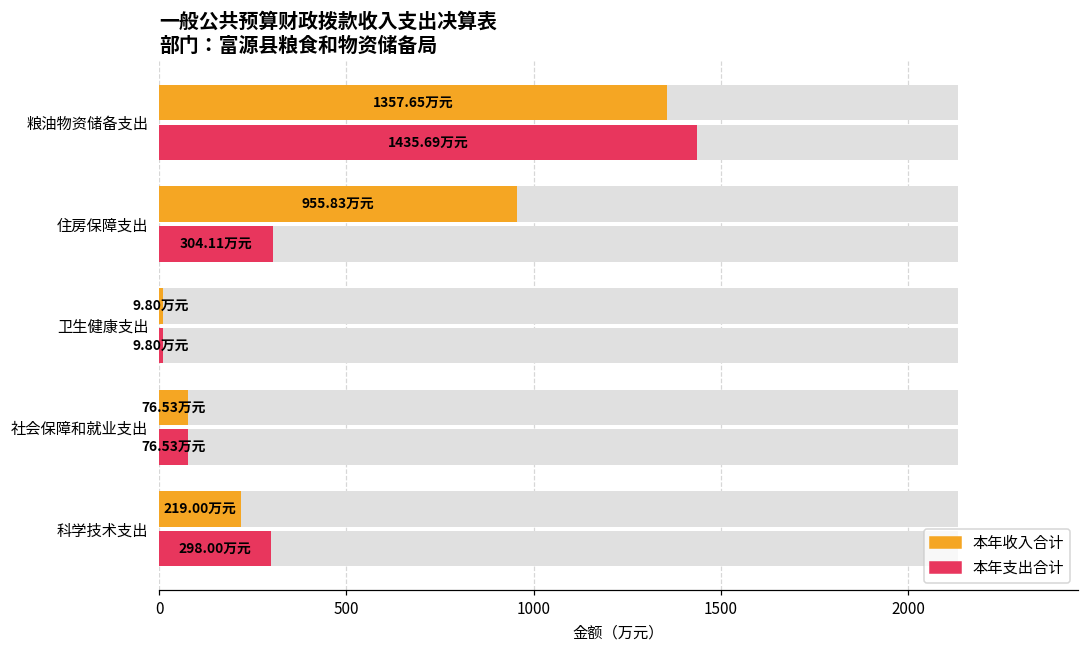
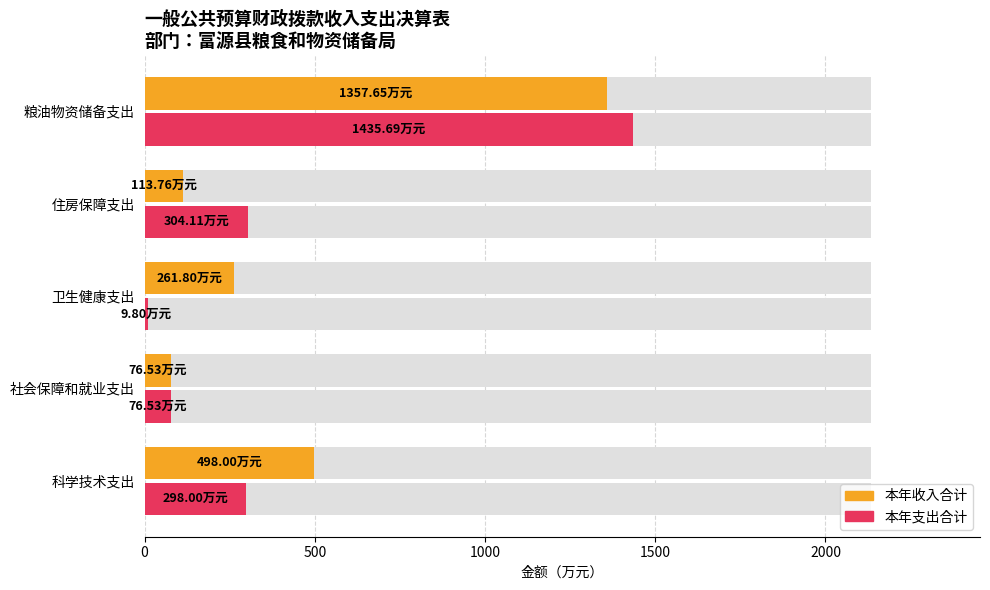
本年收入合计, 住房保障支出: 955.83 -> 113.76
本年收入合计, 卫生健康支出: 9.80 -> 261.80
本年收入合计, 科学技术支出: 219.00 -> 498.00
